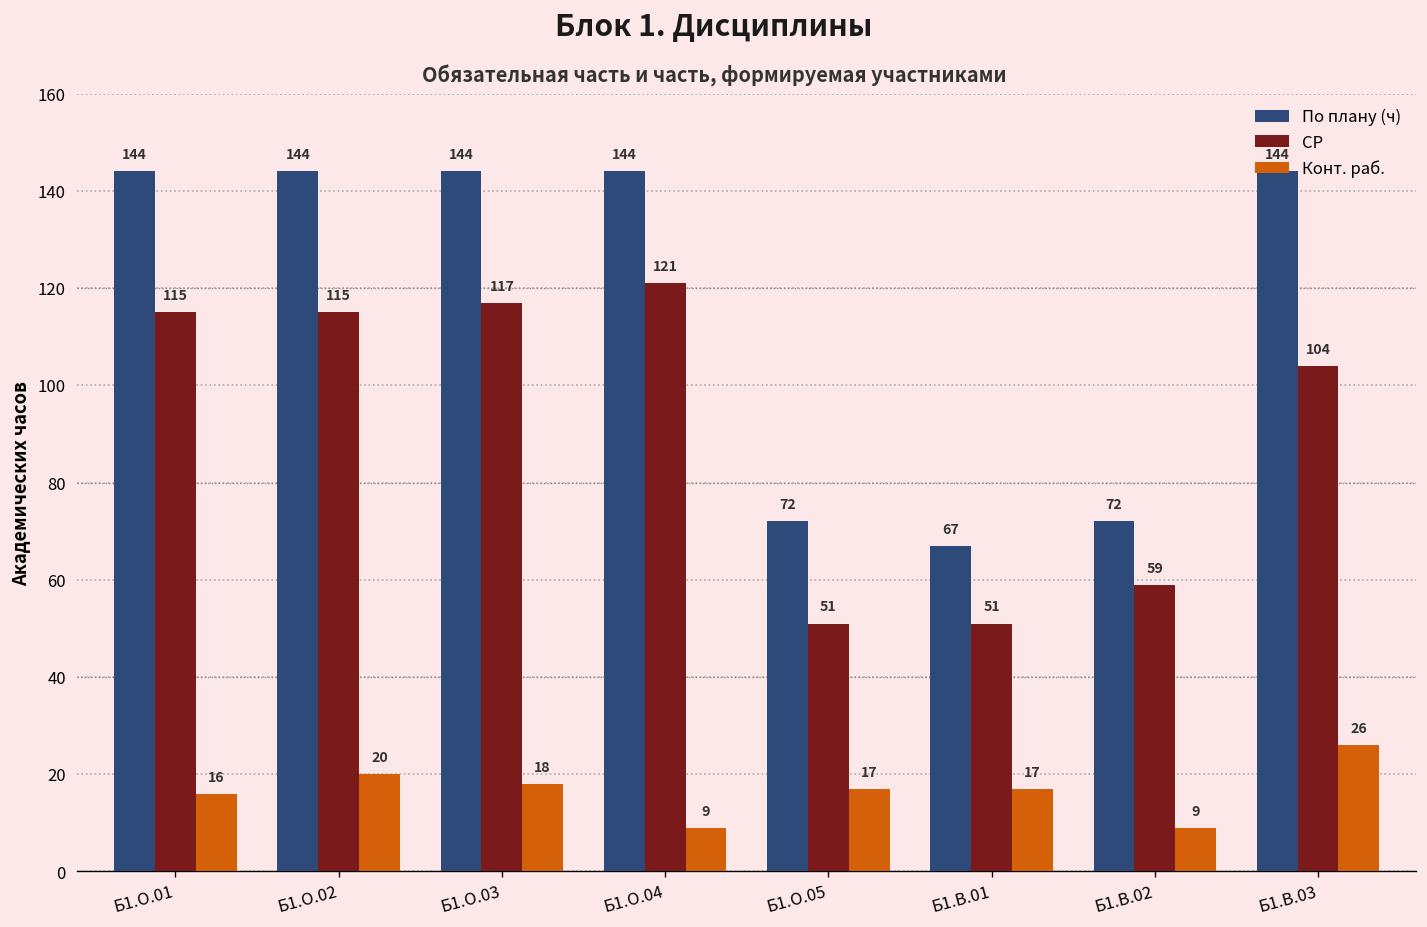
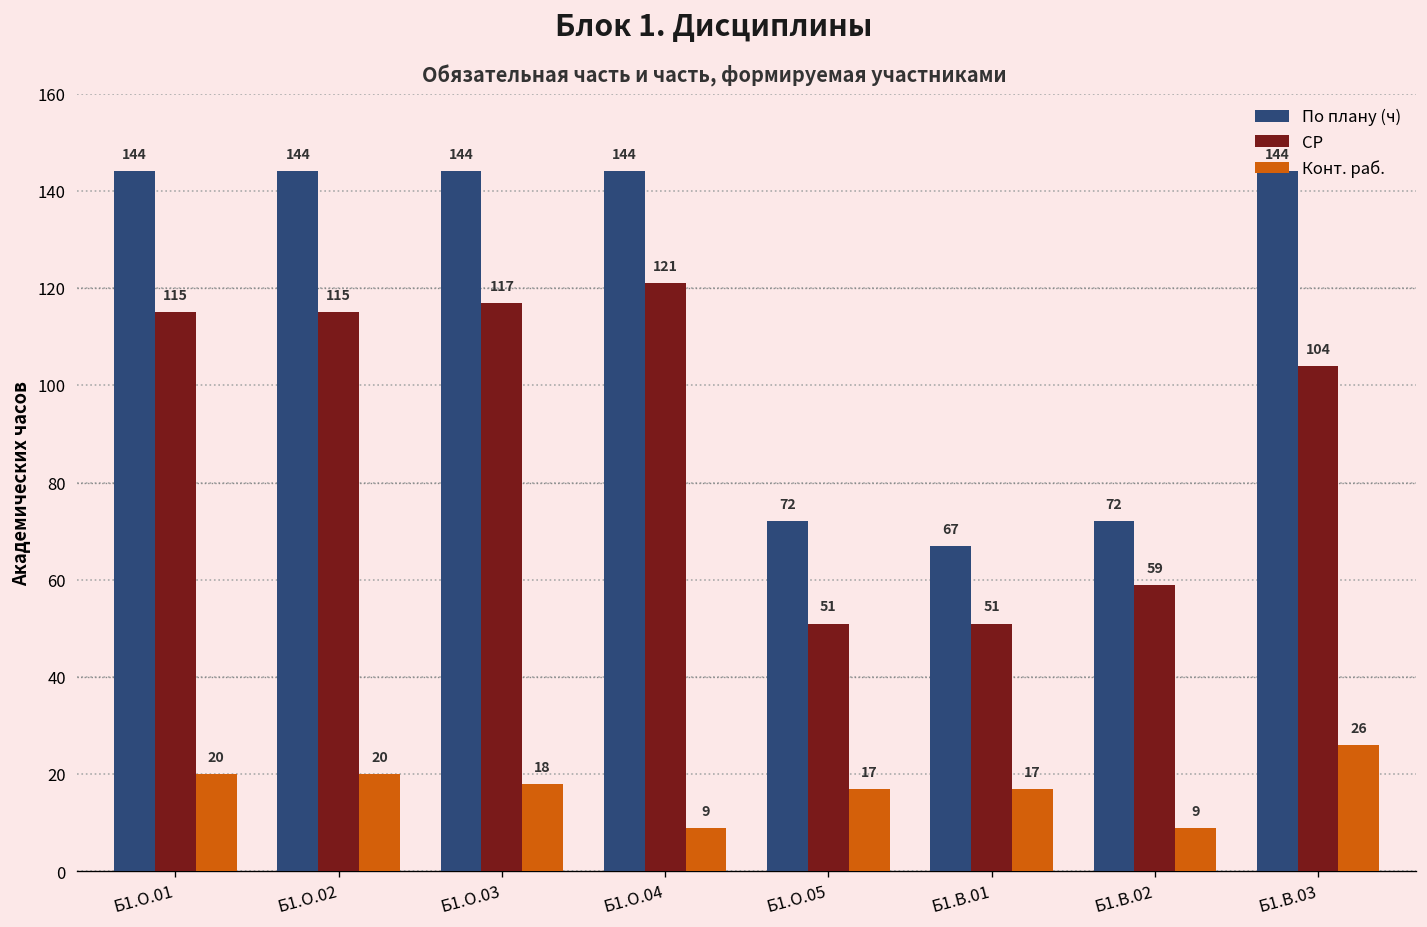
Конт. раб., Б1.О.01: 16 -> 20
